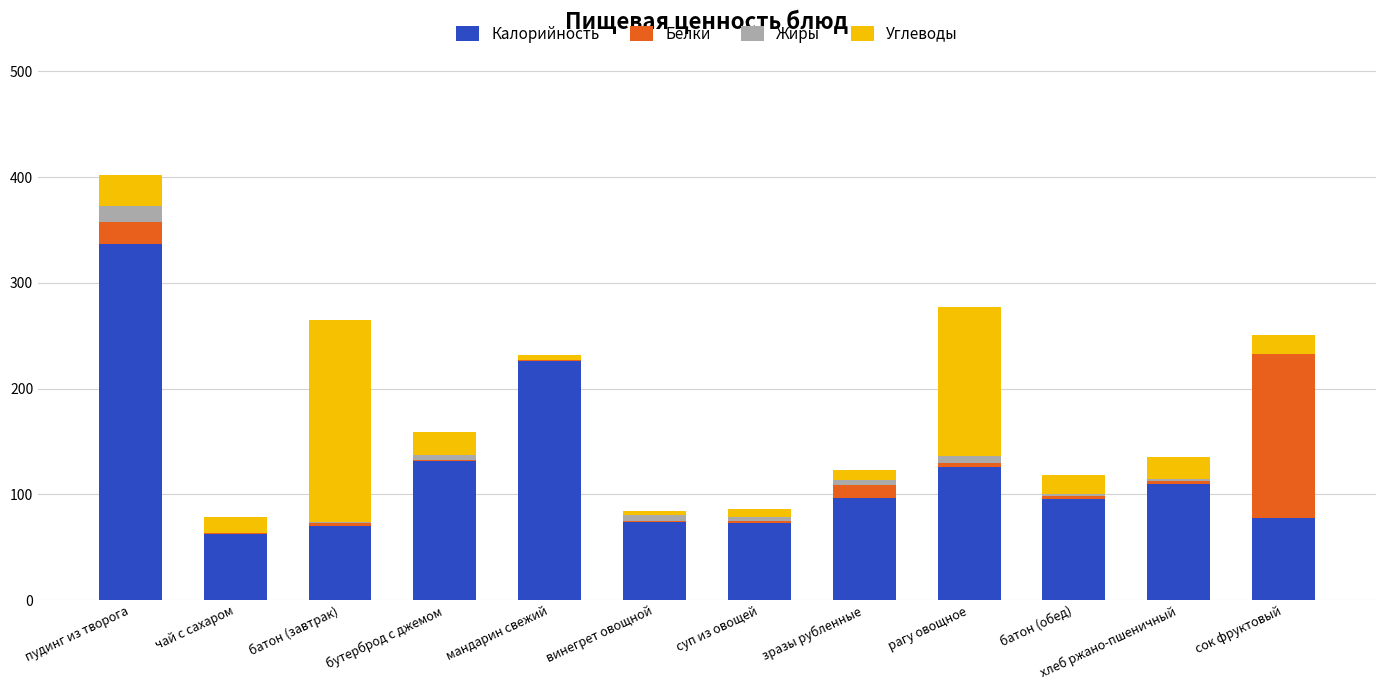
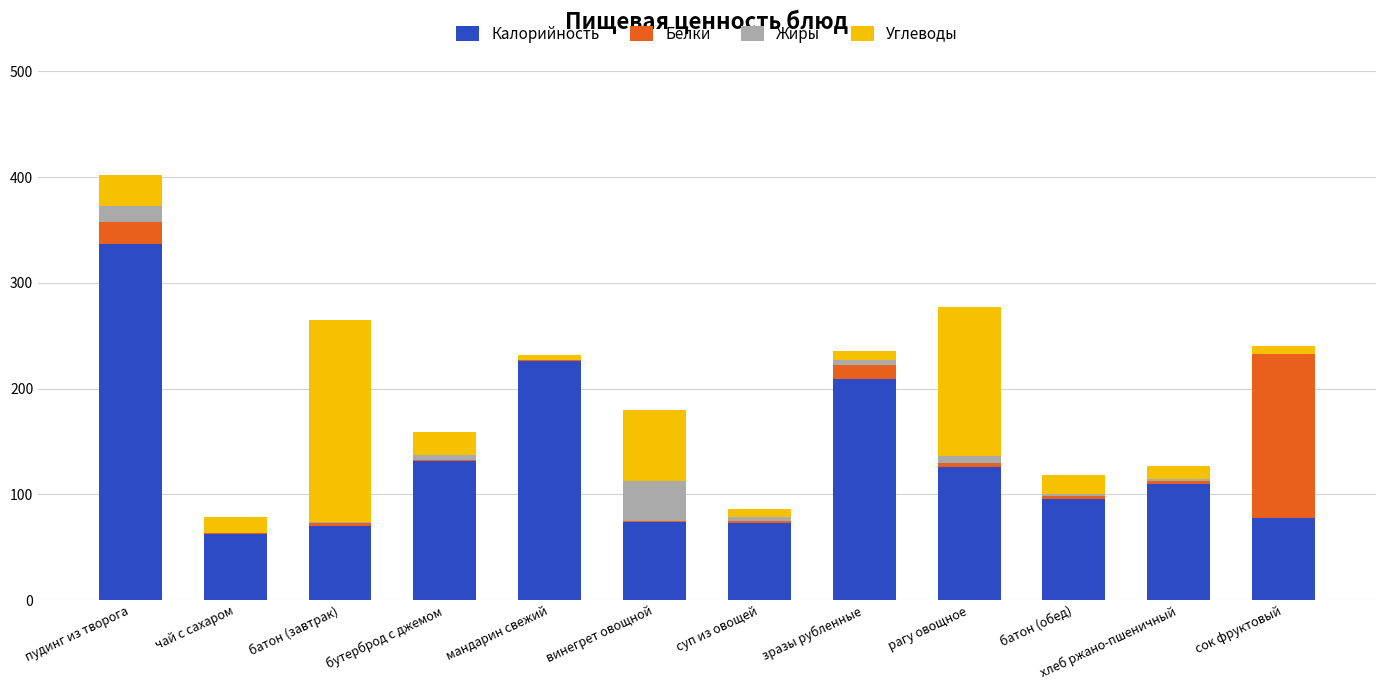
Жиры, винегрет овощной: 6 -> 38
Углеводы, винегрет овощной: 4 -> 67
Калорийность, зразы рубленные: 96 -> 209
Углеводы, хлеб ржано-пшеничный: 20 -> 12
Углеводы, сок фруктовый: 18 -> 7
